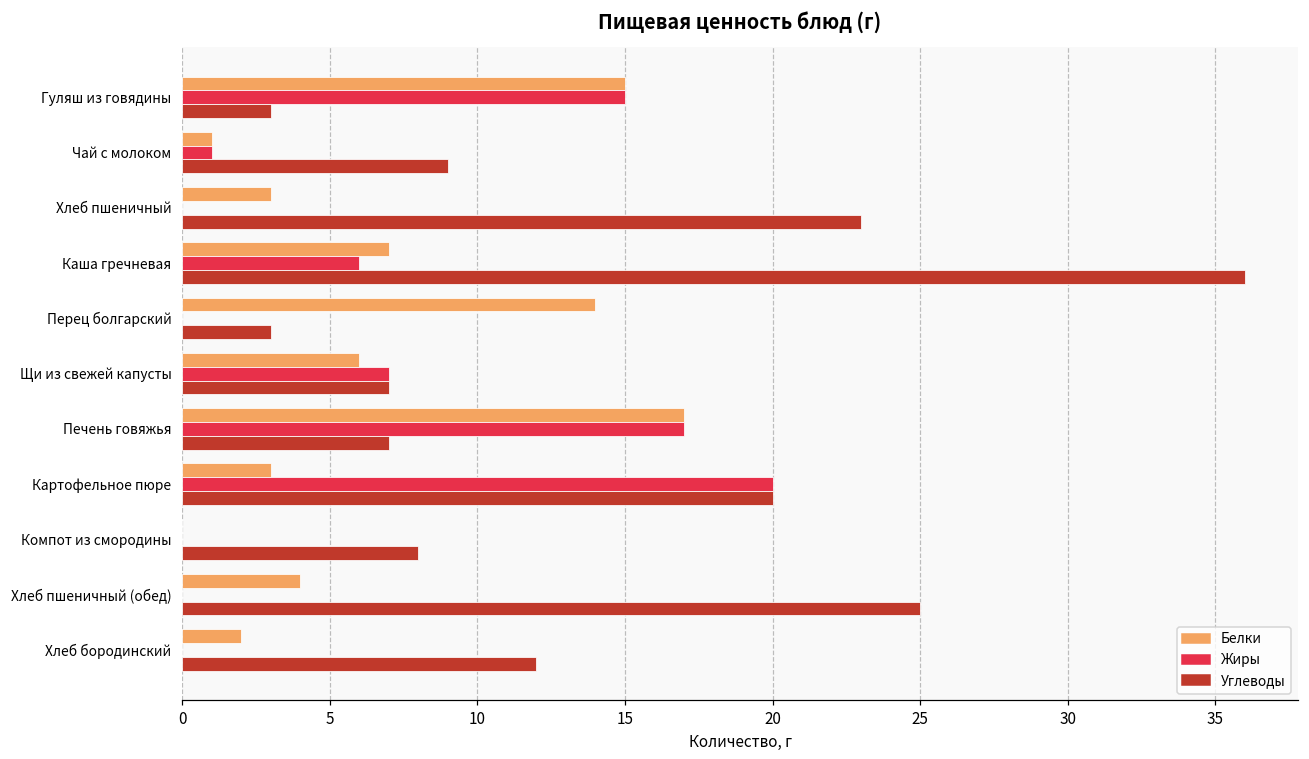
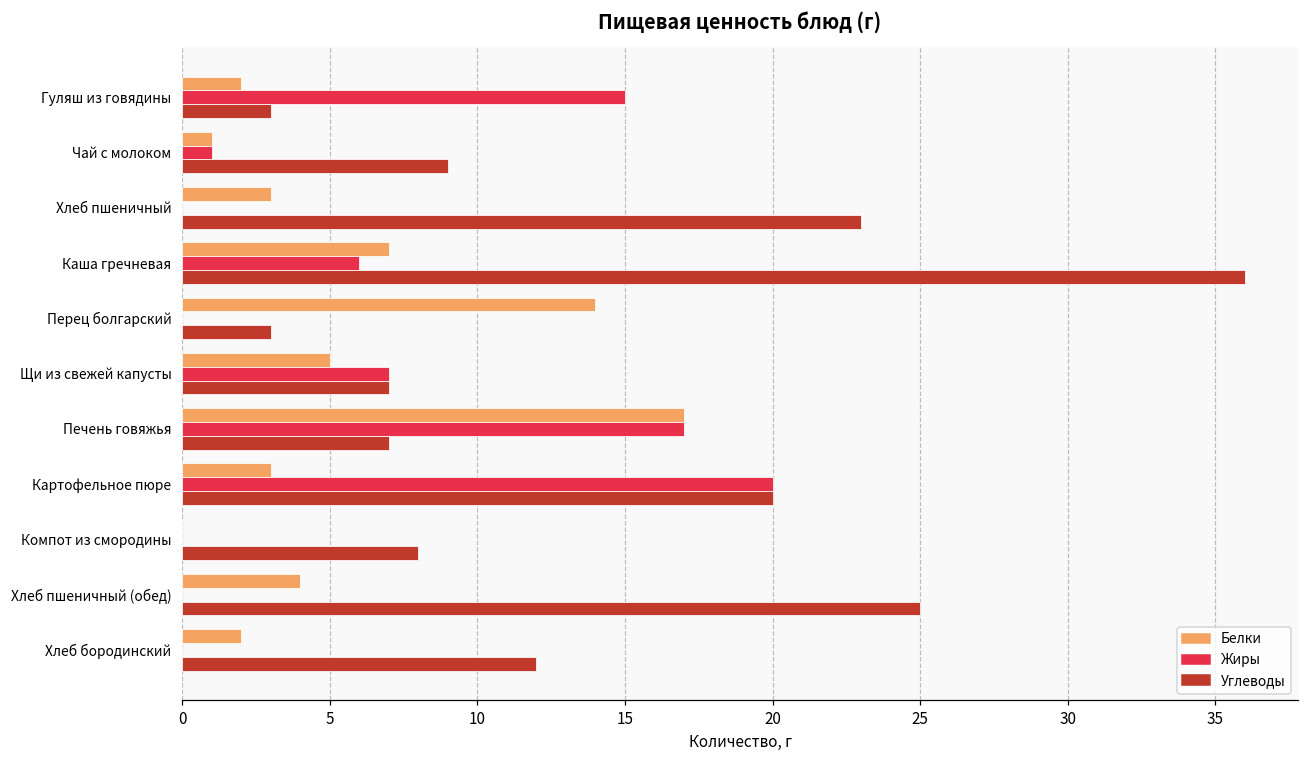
Белки, Гуляш из говядины: 15 -> 2
Белки, Щи из свежей капусты: 6 -> 5
